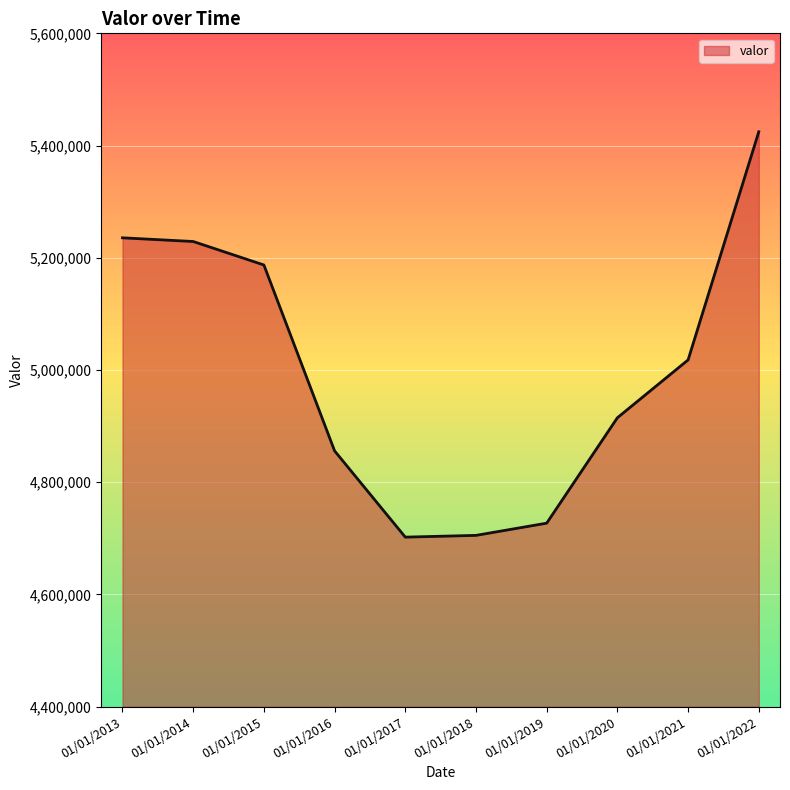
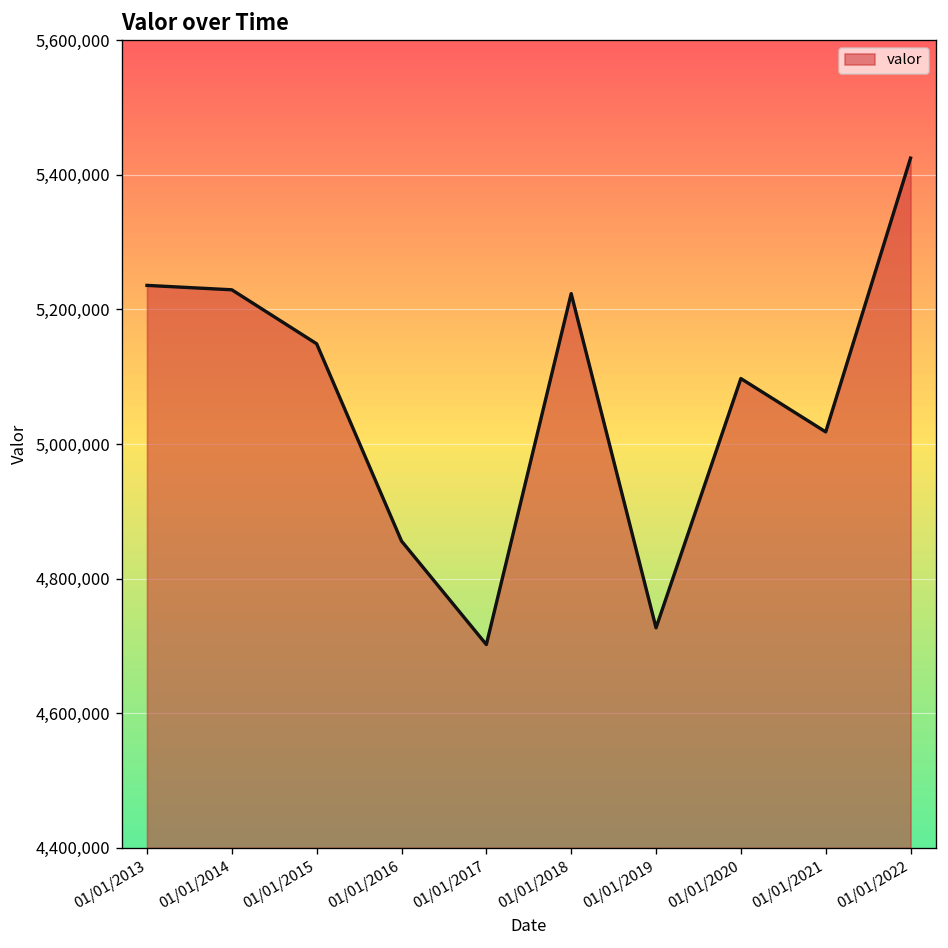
01/01/2015: 5,190,000 -> 5,150,000
01/01/2018: 4,710,000 -> 5,220,000
01/01/2020: 4,910,000 -> 5,100,000
